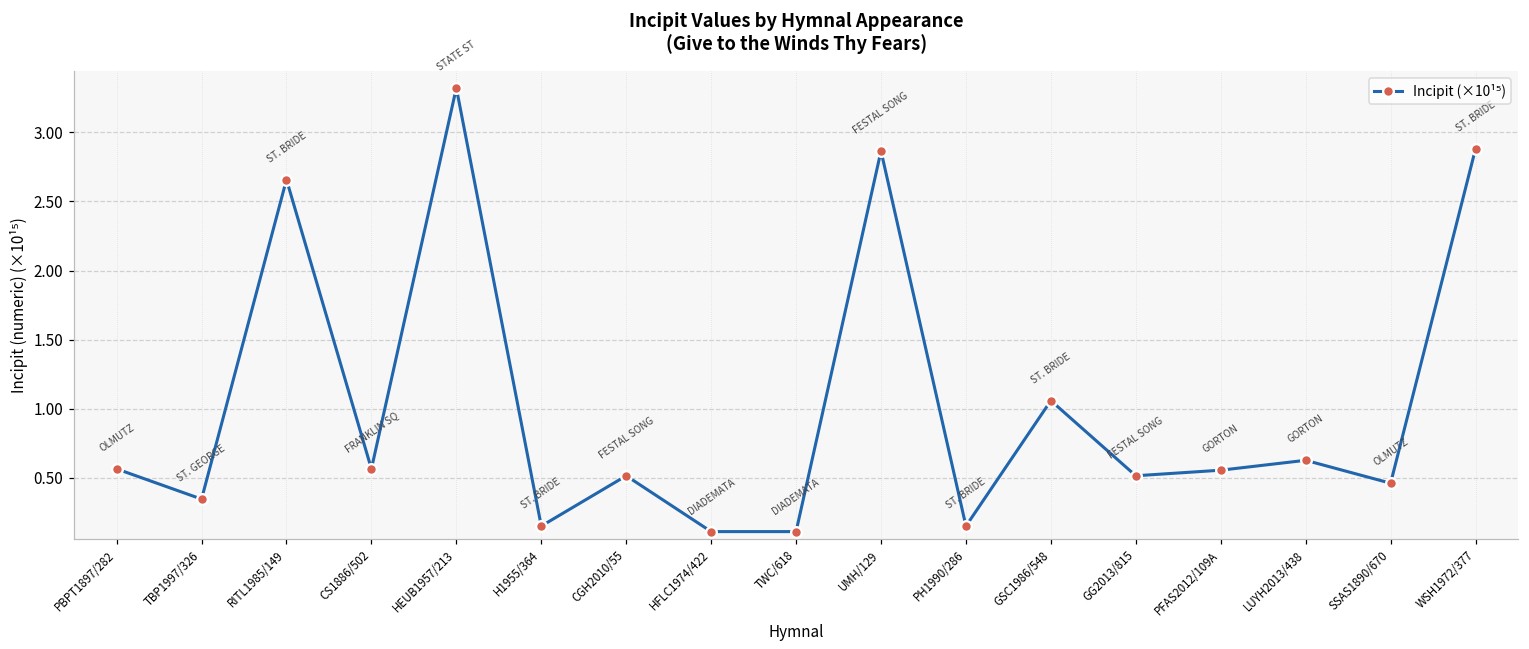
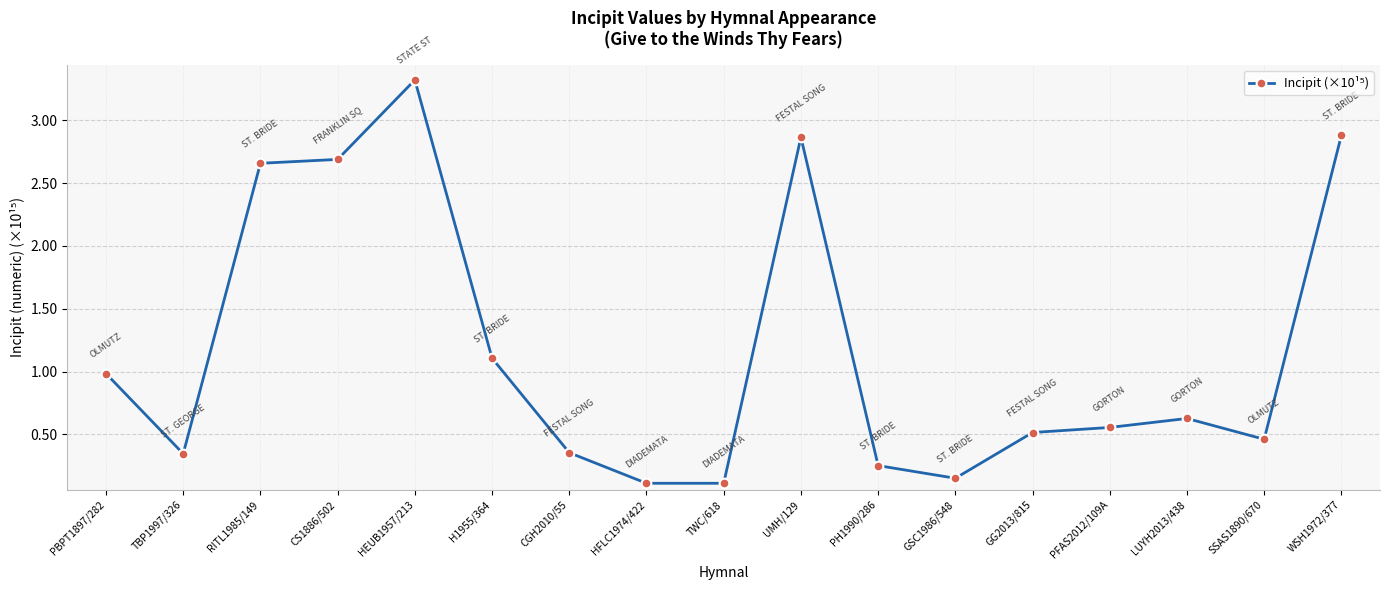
PBPT1897/282: 0.57 -> 0.98
CS1886/502: 0.57 -> 2.69
H1955/364: 0.15 -> 1.11
CGH2010/55: 0.52 -> 0.35
PH1990/286: 0.15 -> 0.25
GSC1986/548: 1.06 -> 0.15
